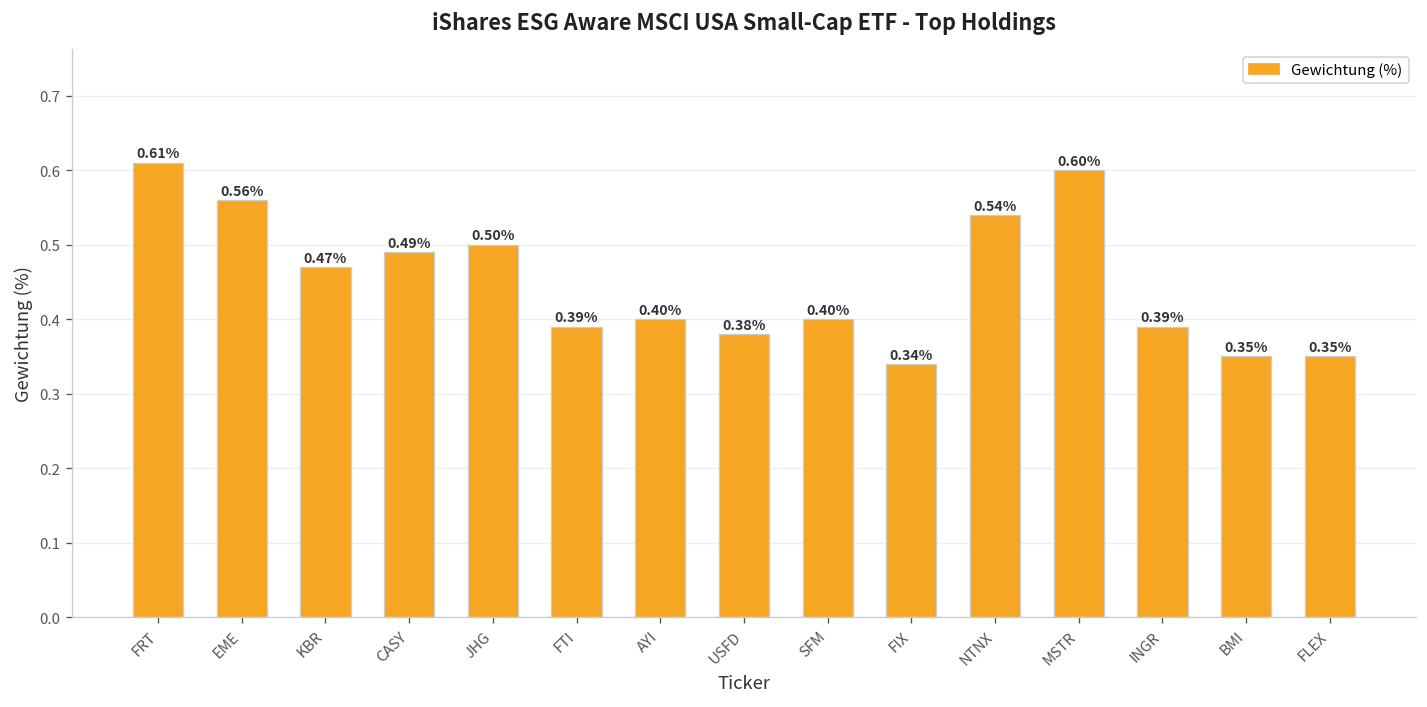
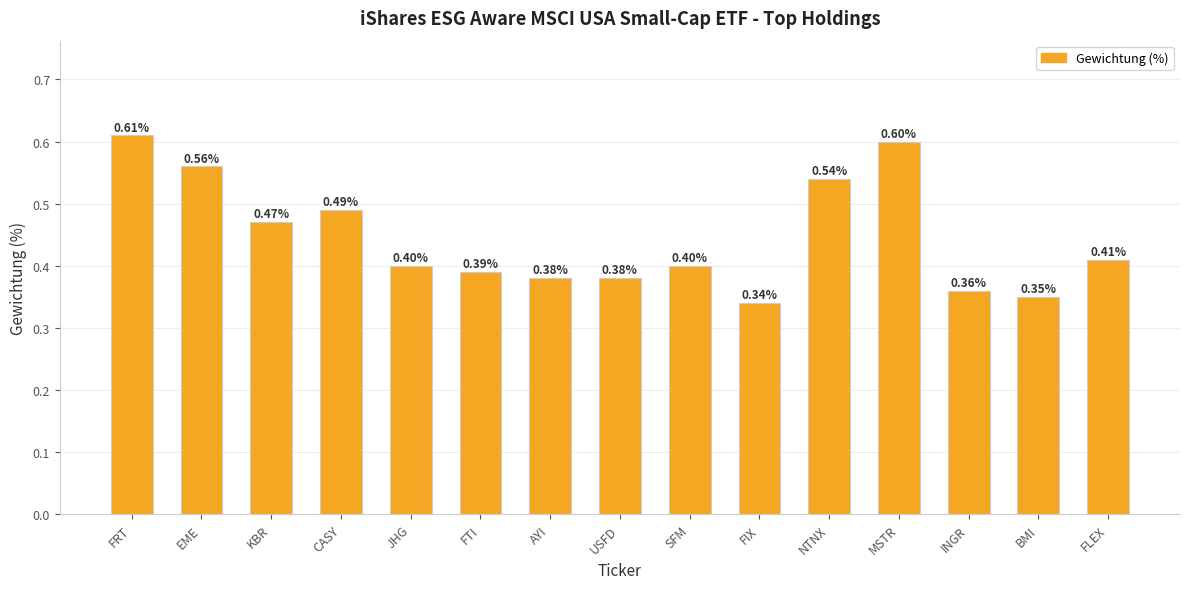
JHG: 0.50% -> 0.40%
AYI: 0.40% -> 0.38%
INGR: 0.39% -> 0.36%
FLEX: 0.35% -> 0.41%
